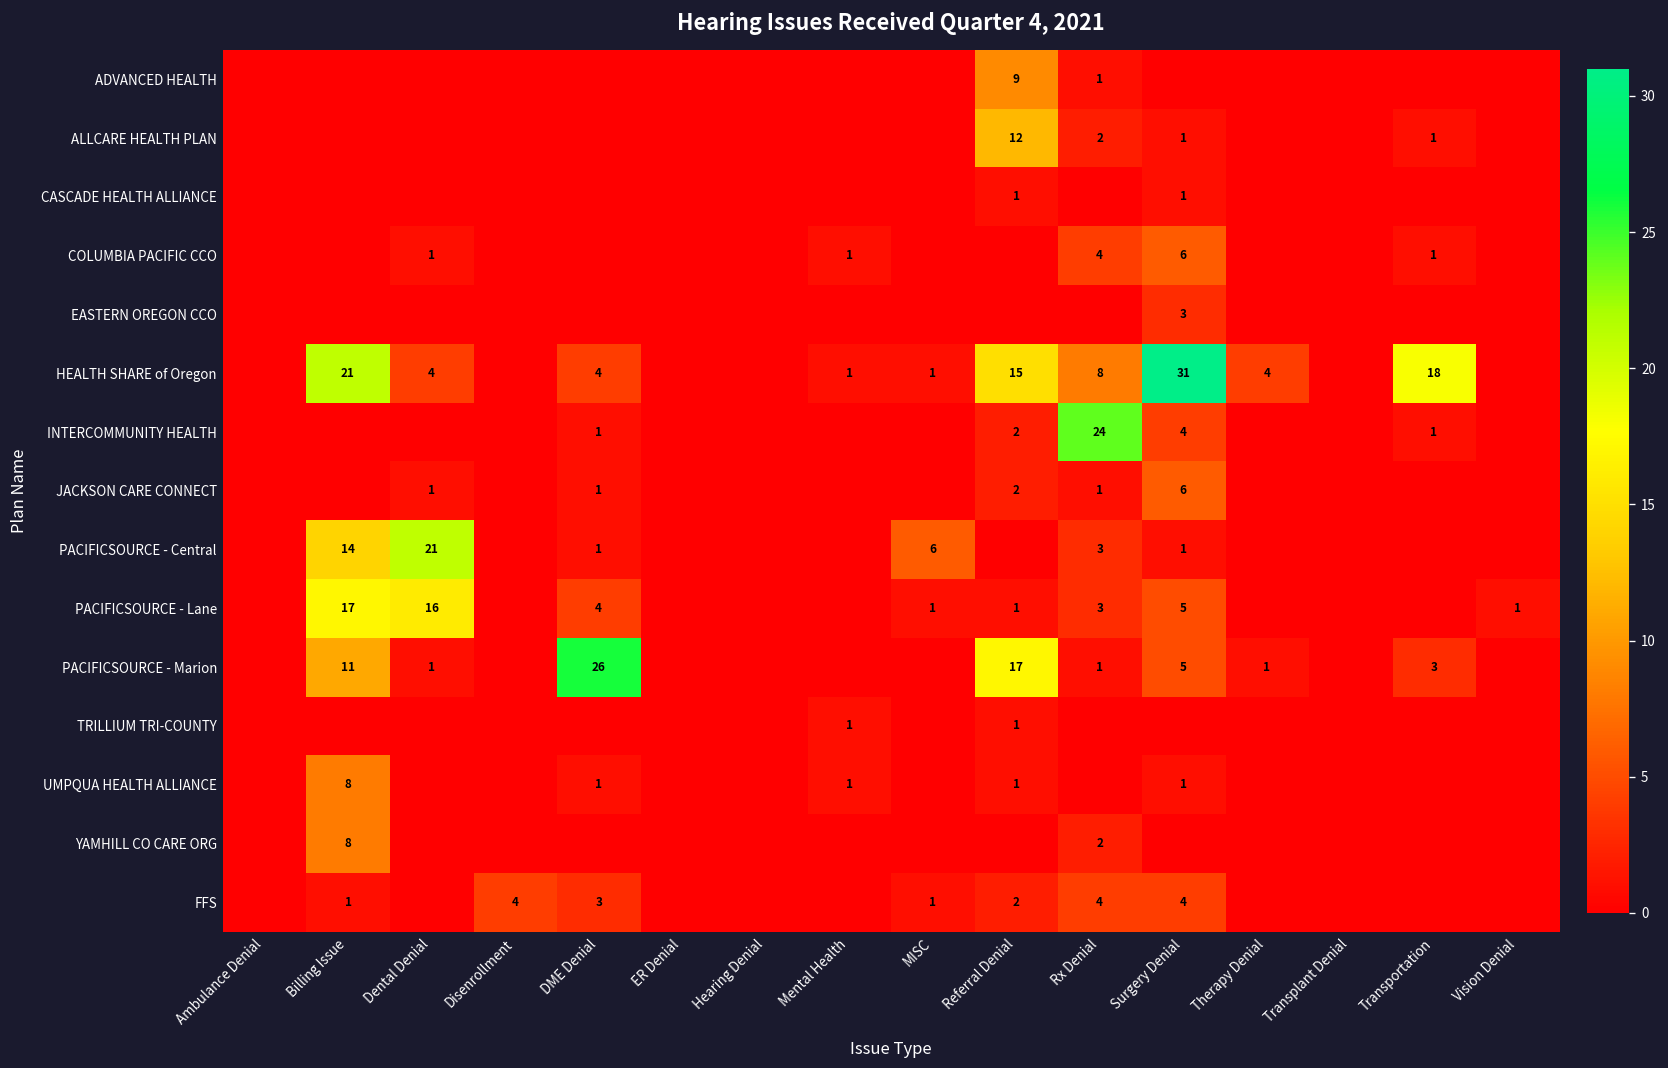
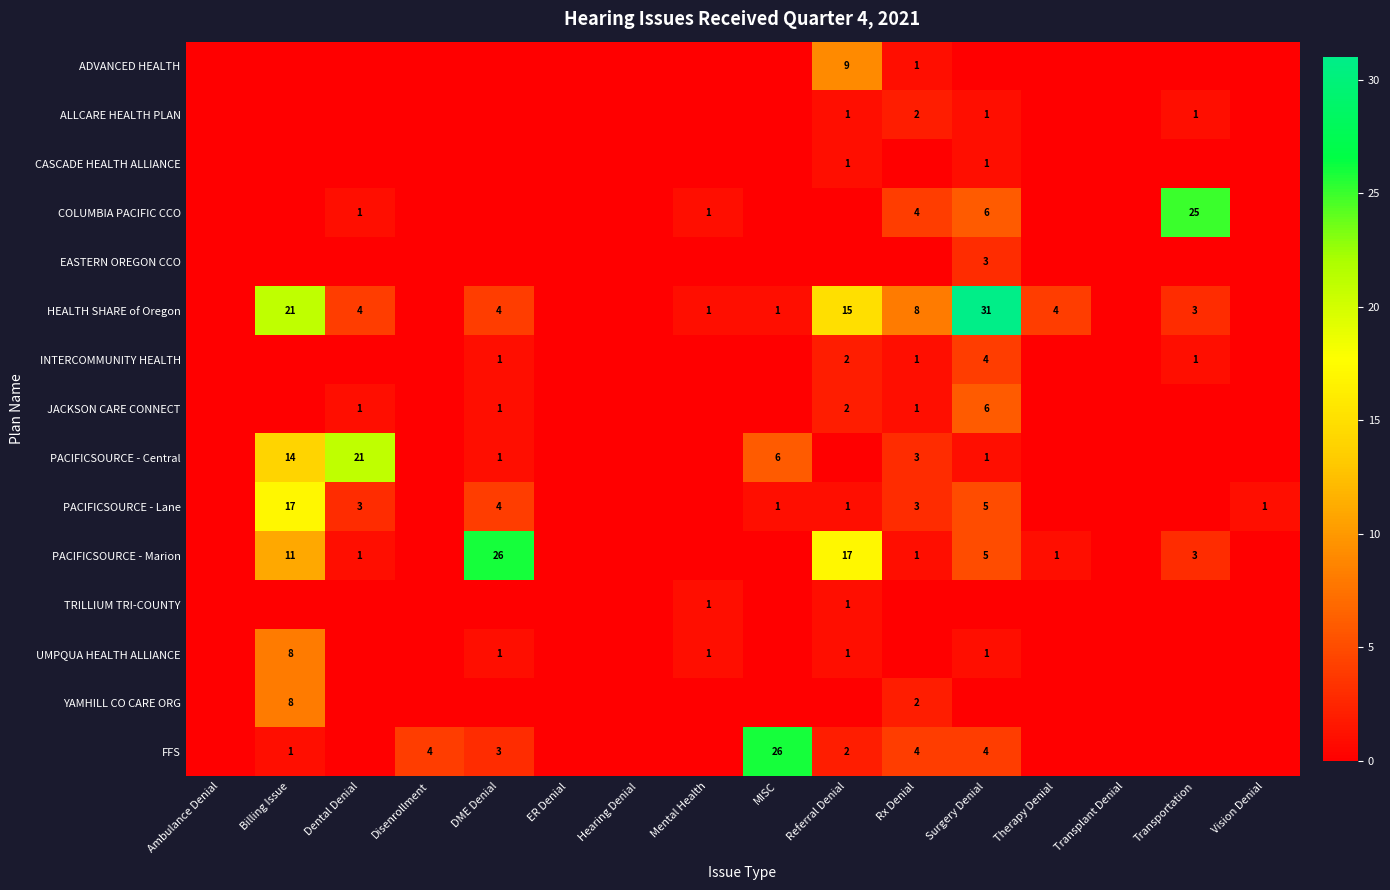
ALLCARE HEALTH PLAN, Referral Denial: 12 -> 1
COLUMBIA PACIFIC CCO, Transportation: 1 -> 25
HEALTH SHARE of Oregon, Transportation: 18 -> 3
INTERCOMMUNITY HEALTH, Rx Denial: 24 -> 1
PACIFICSOURCE - Lane, Dental Denial: 16 -> 3
FFS, MISC: 1 -> 26
